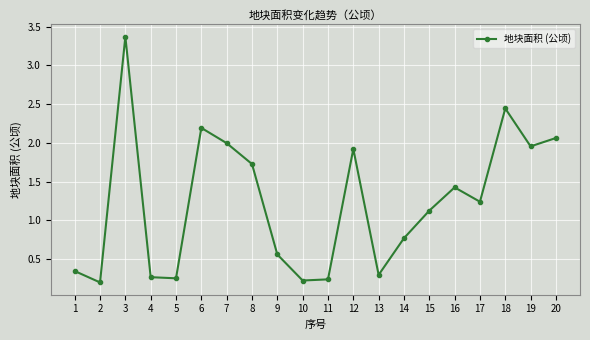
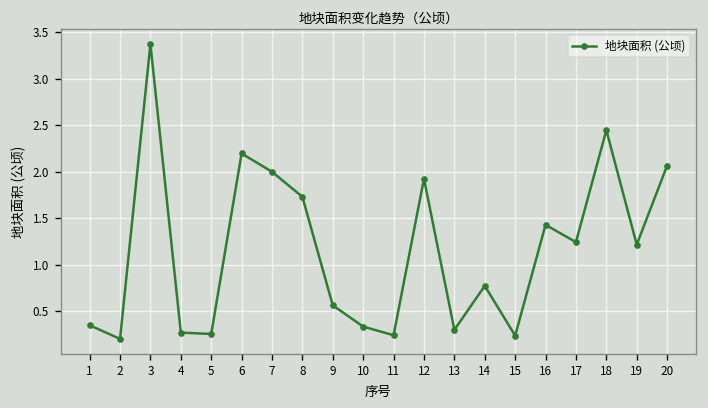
10: 0.2 -> 0.3
15: 1.1 -> 0.2
19: 2.0 -> 1.2
